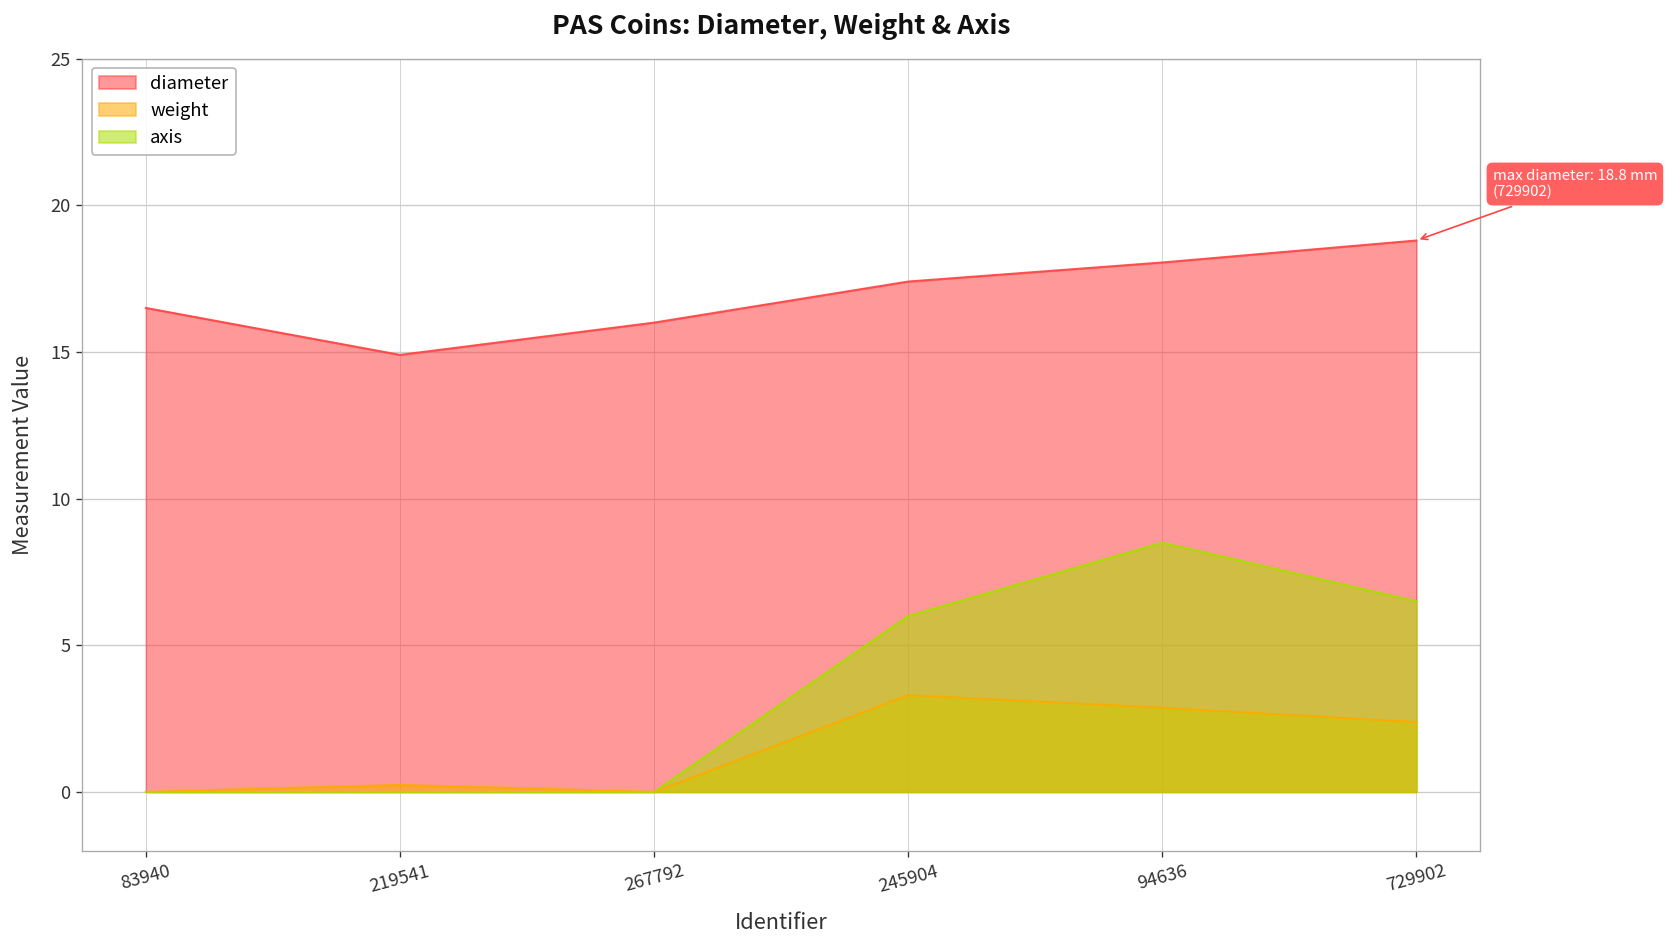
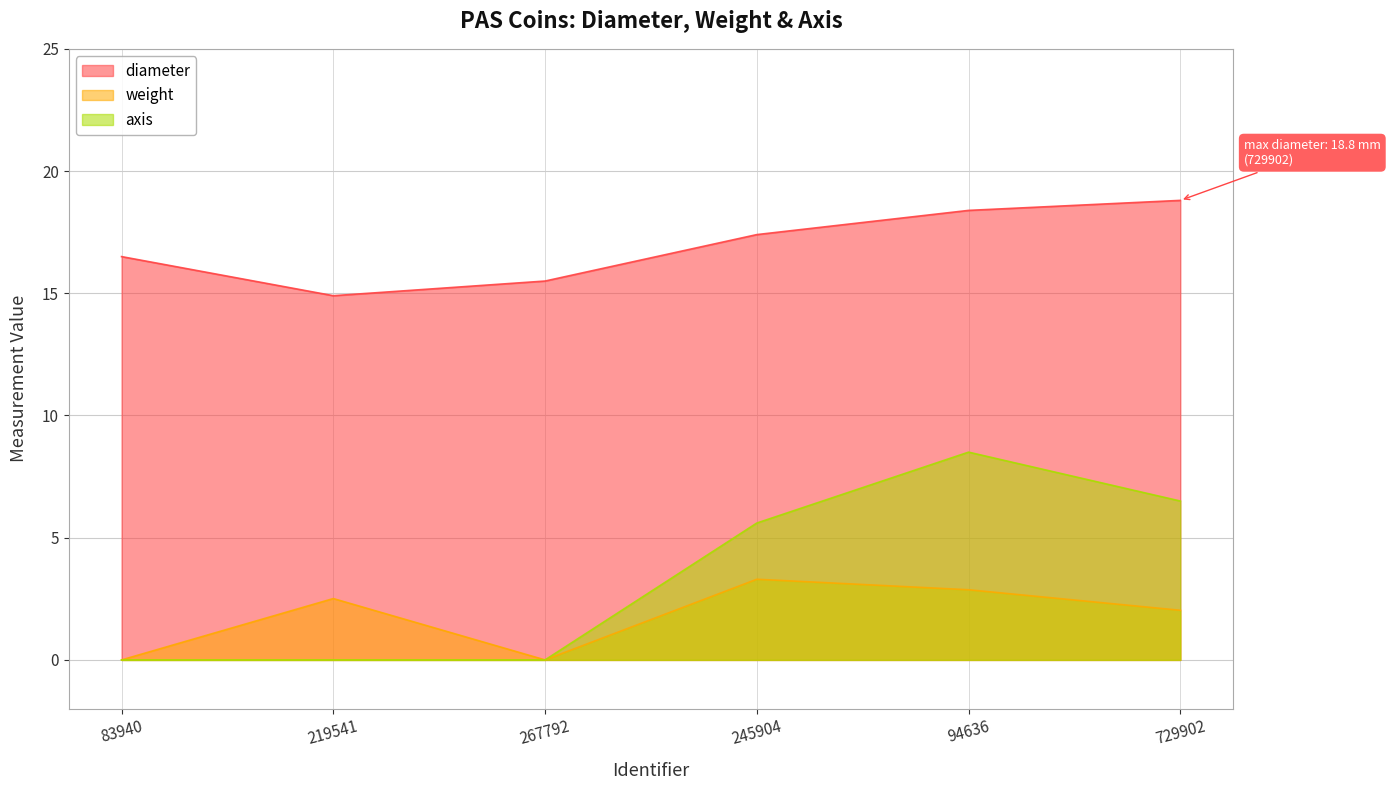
weight, 219541: 0.2 -> 2.5
diameter, 267792: 16.0 -> 15.5
axis, 245904: 6.0 -> 5.6
diameter, 94636: 18.1 -> 18.4
weight, 729902: 2.4 -> 2.0
